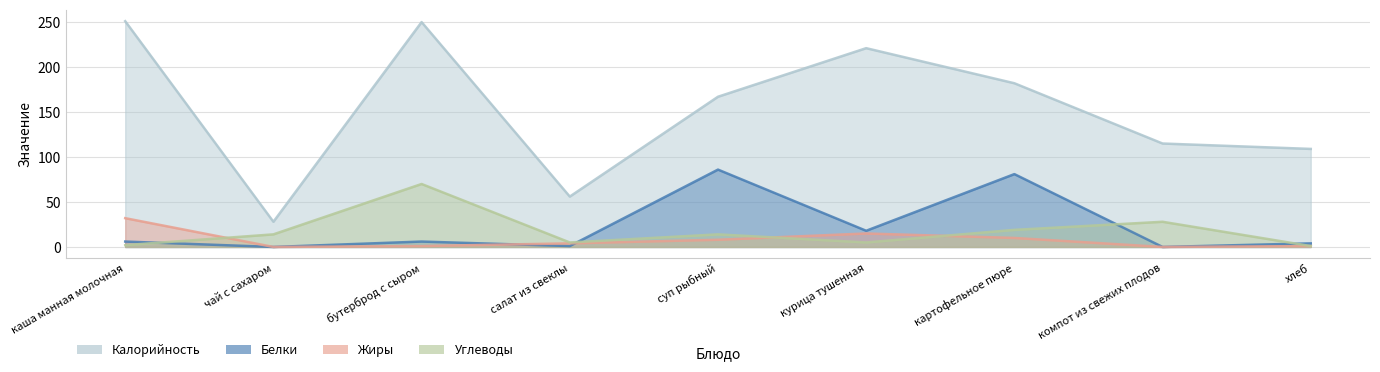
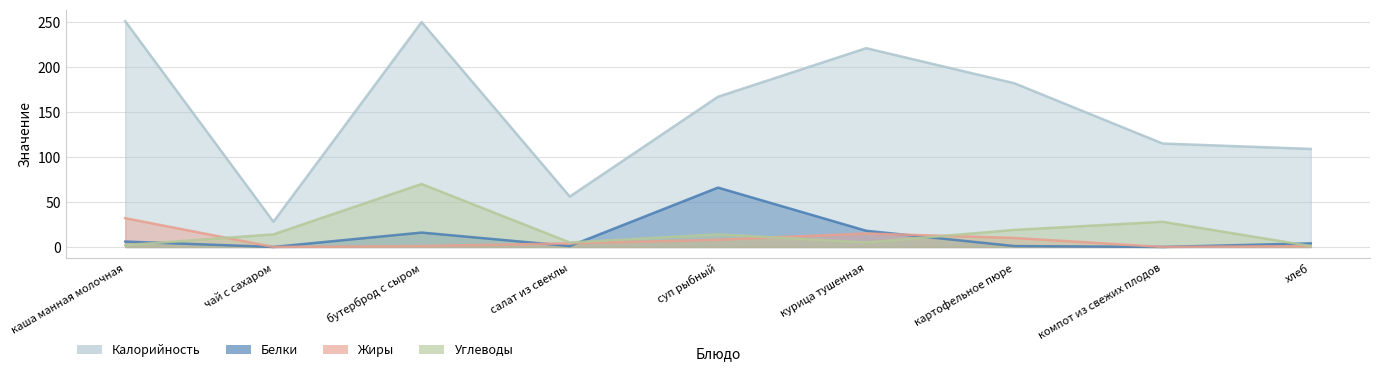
Белки, бутерброд с сыром: 10 -> 20
Белки, суп рыбный: 90 -> 70
Белки, картофельное пюре: 80 -> 0
